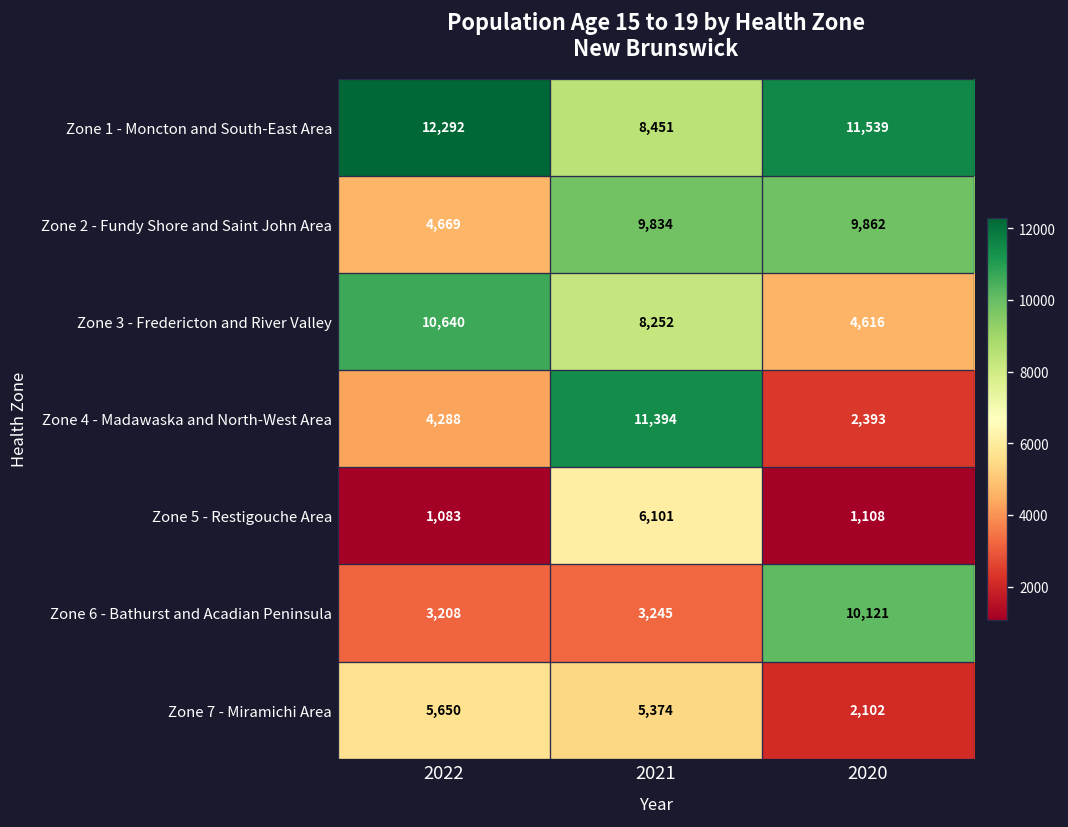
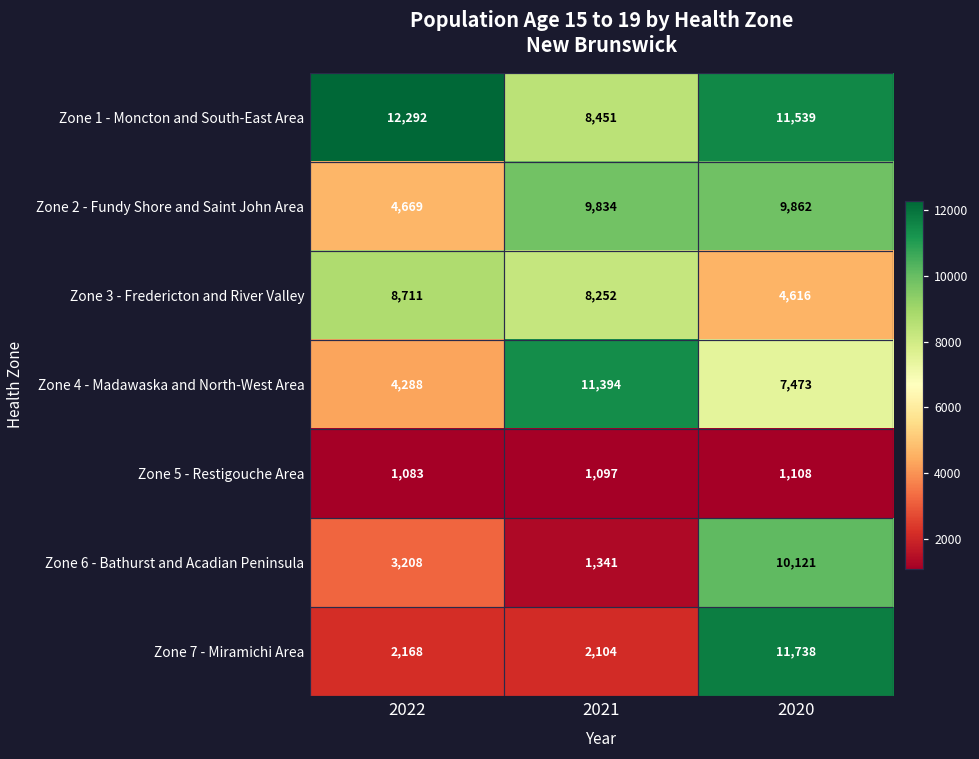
Zone 3 - Fredericton and River Valley, 2022: 10,640 -> 8,711
Zone 4 - Madawaska and North-West Area, 2020: 2,393 -> 7,473
Zone 5 - Restigouche Area, 2021: 6,101 -> 1,097
Zone 6 - Bathurst and Acadian Peninsula, 2021: 3,245 -> 1,341
Zone 7 - Miramichi Area, 2022: 5,650 -> 2,168
Zone 7 - Miramichi Area, 2021: 5,374 -> 2,104
Zone 7 - Miramichi Area, 2020: 2,102 -> 11,738
